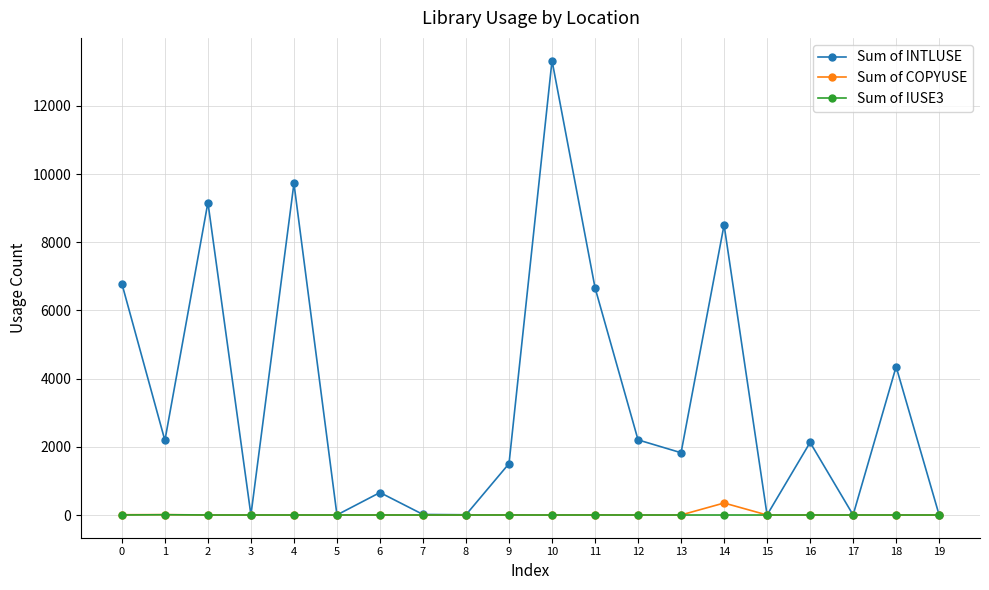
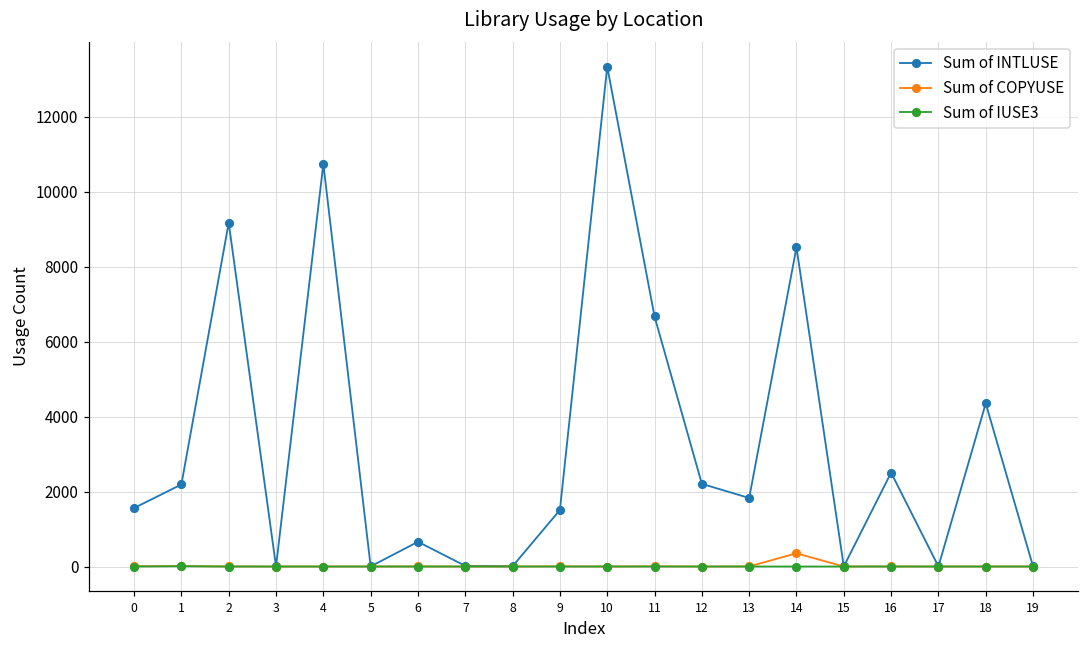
Sum of INTLUSE, 0: 6800 -> 1600
Sum of INTLUSE, 4: 9700 -> 10700
Sum of INTLUSE, 16: 2100 -> 2500
